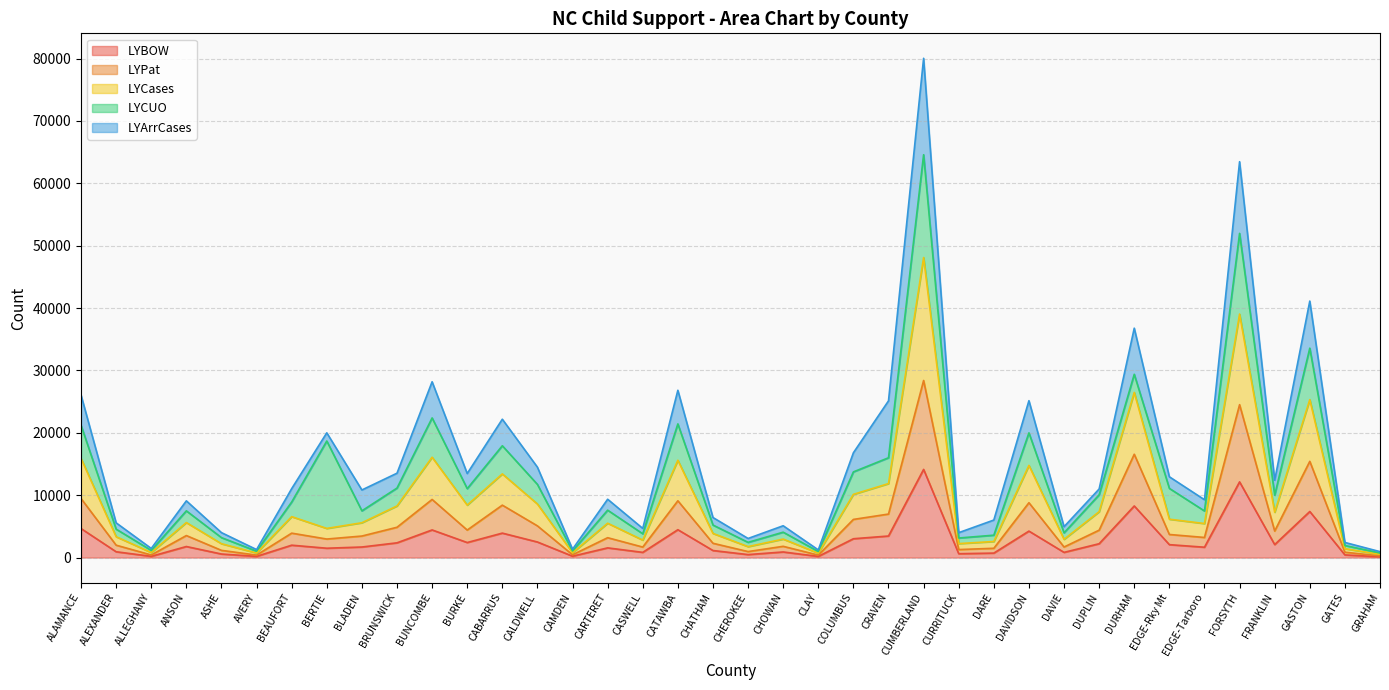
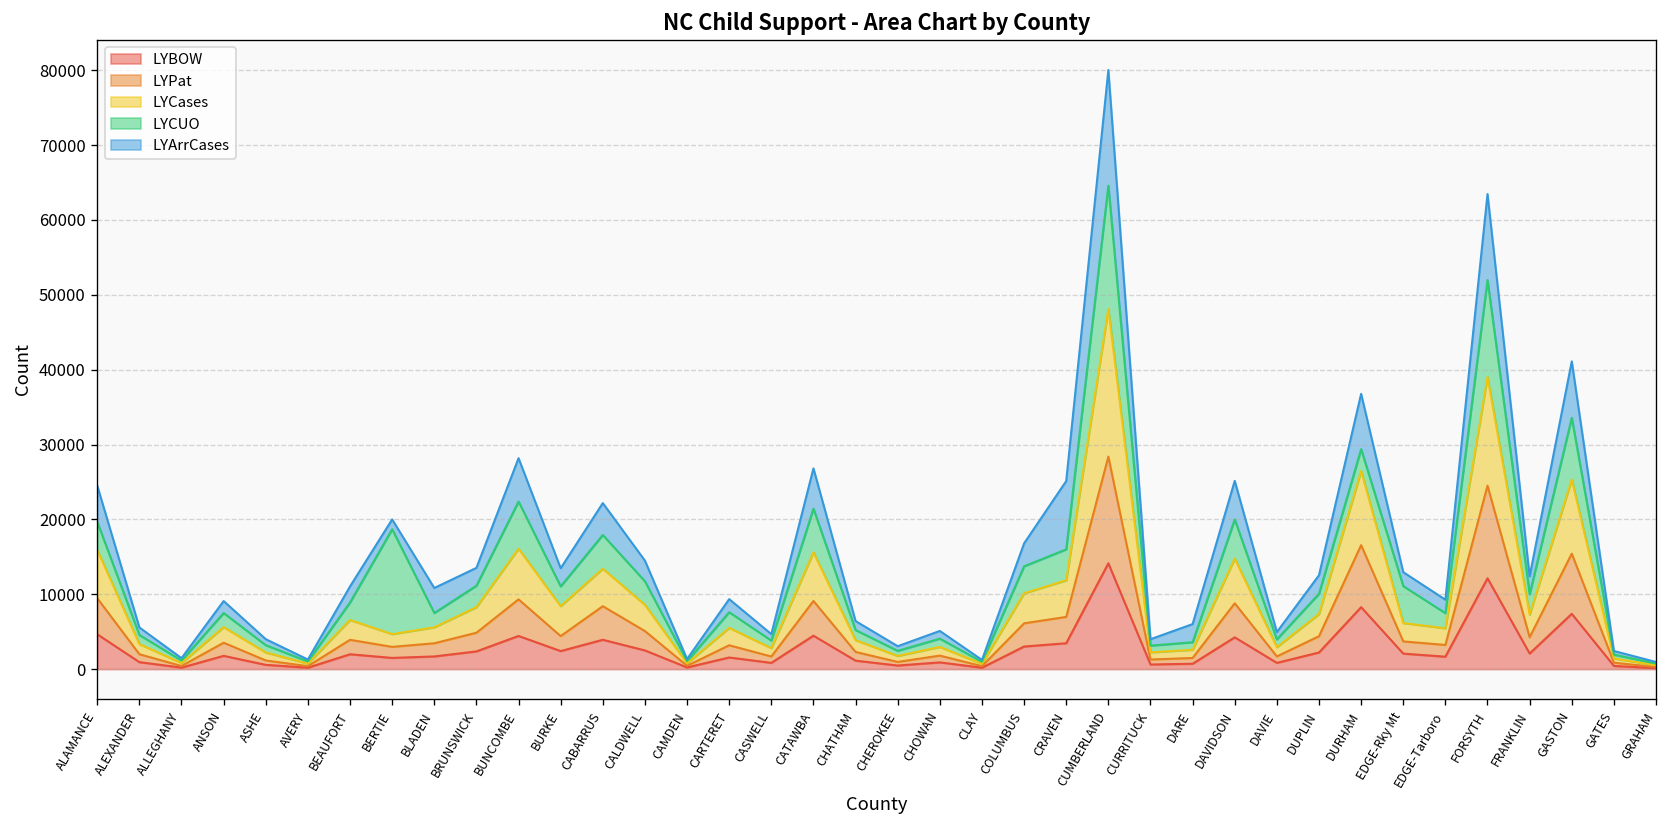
LYCUO, ALAMANCE: 5000 -> 4000
LYArrCases, DUPLIN: 1000 -> 2000
